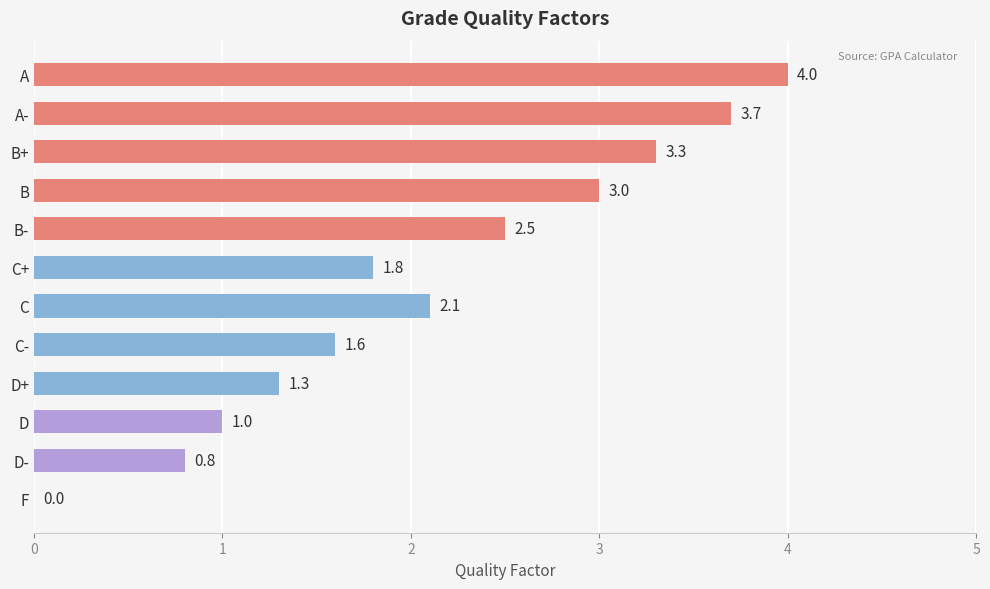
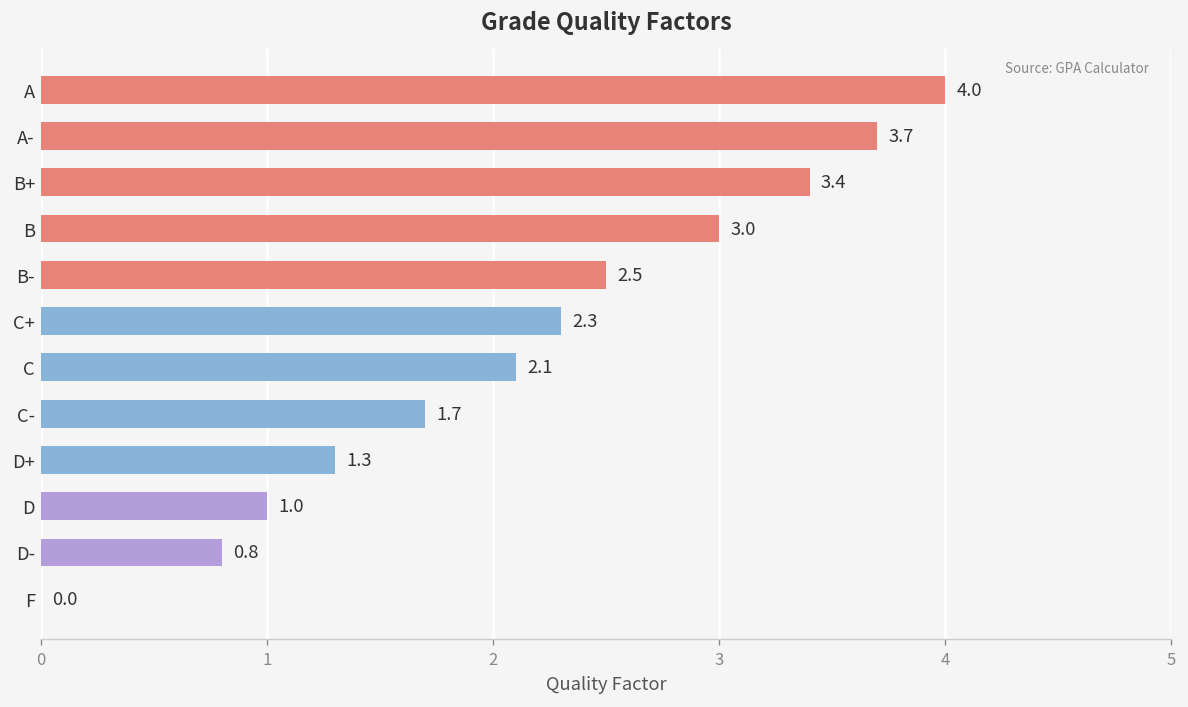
B+: 3.3 -> 3.4
C+: 1.8 -> 2.3
C-: 1.6 -> 1.7
